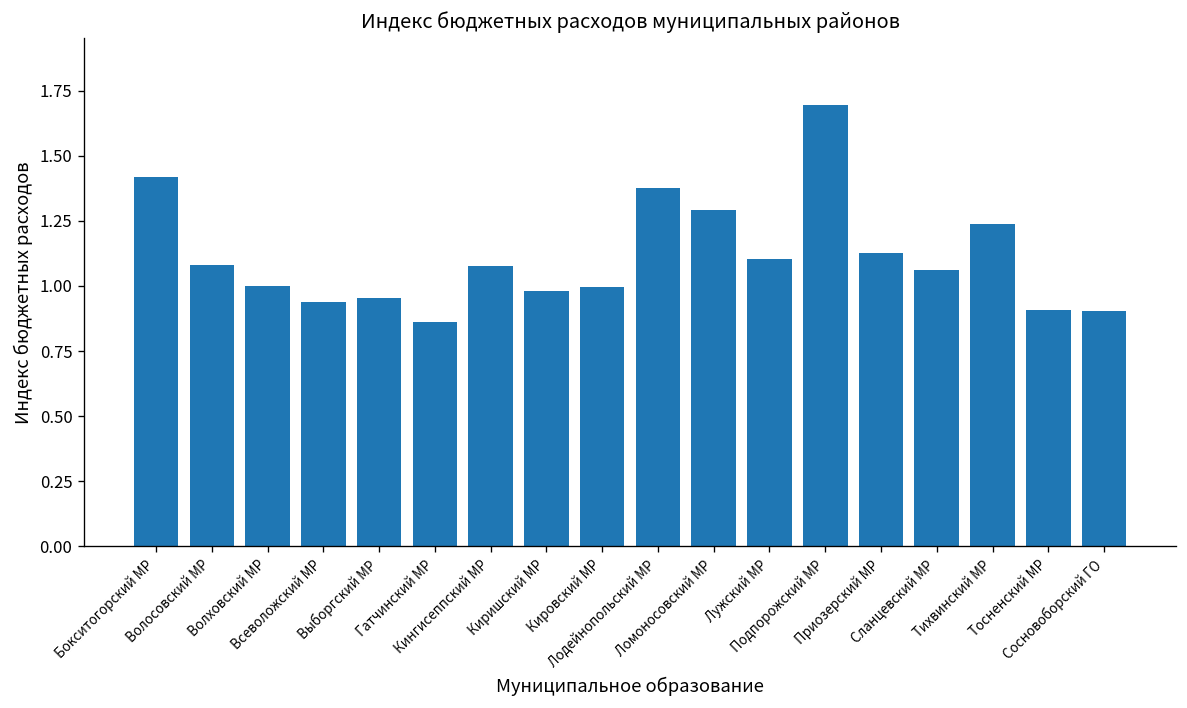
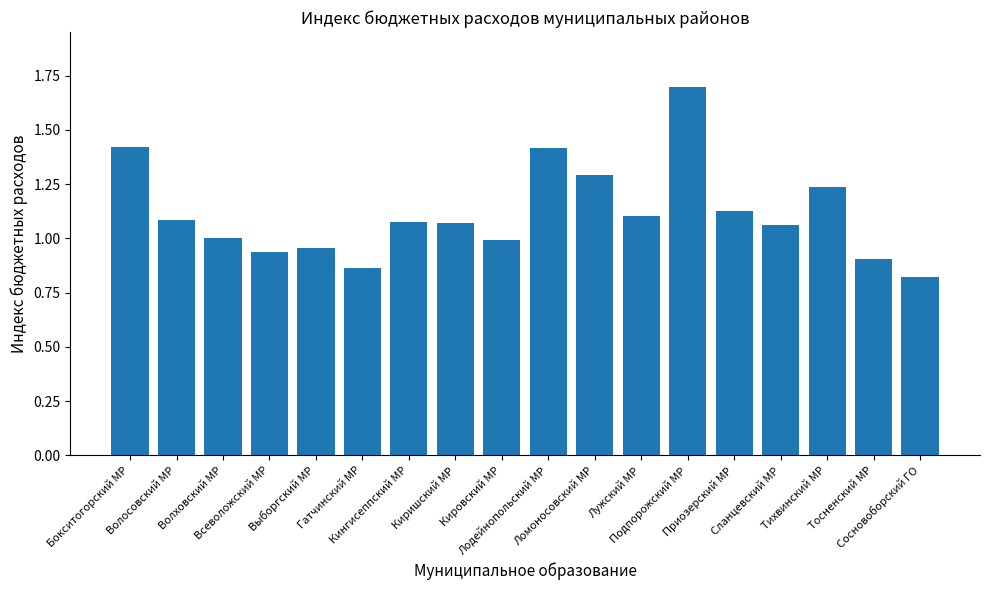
Киришский МР: 0.98 -> 1.07
Лодейнопольский МР: 1.37 -> 1.42
Сосновоборский ГО: 0.90 -> 0.82
